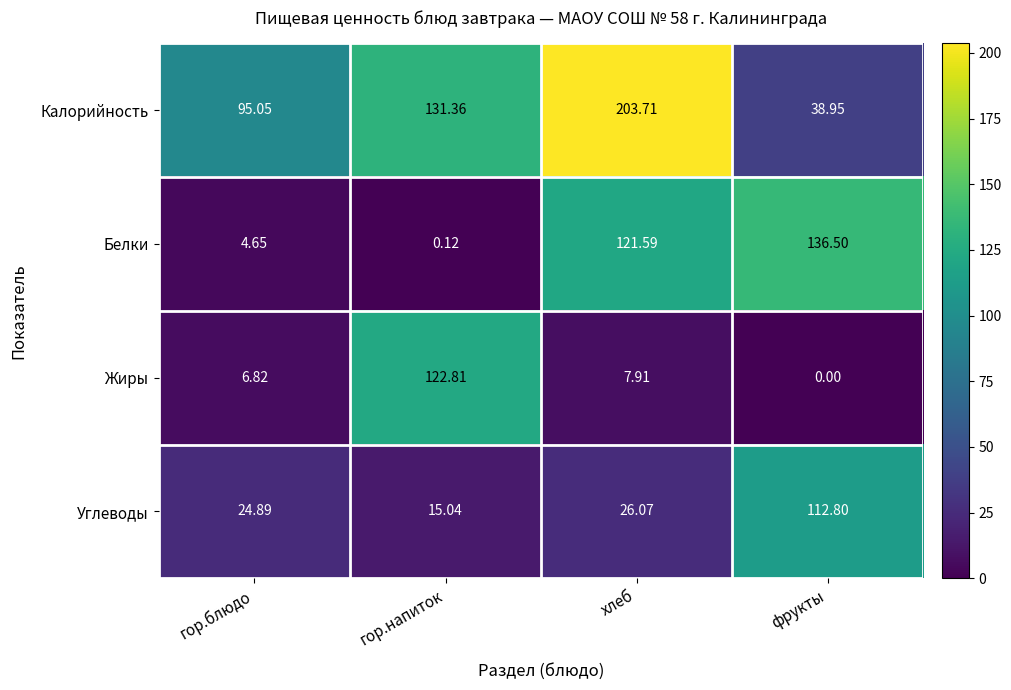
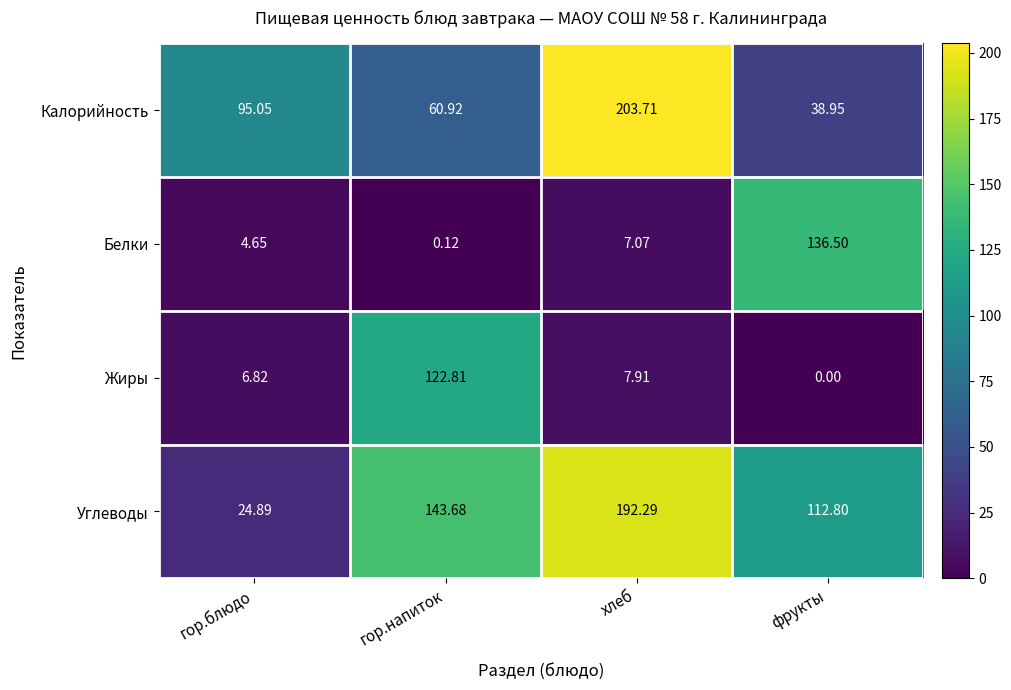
Калорийность, гор.напиток: 131.36 -> 60.92
Белки, хлеб: 121.59 -> 7.07
Углеводы, гор.напиток: 15.04 -> 143.68
Углеводы, хлеб: 26.07 -> 192.29
